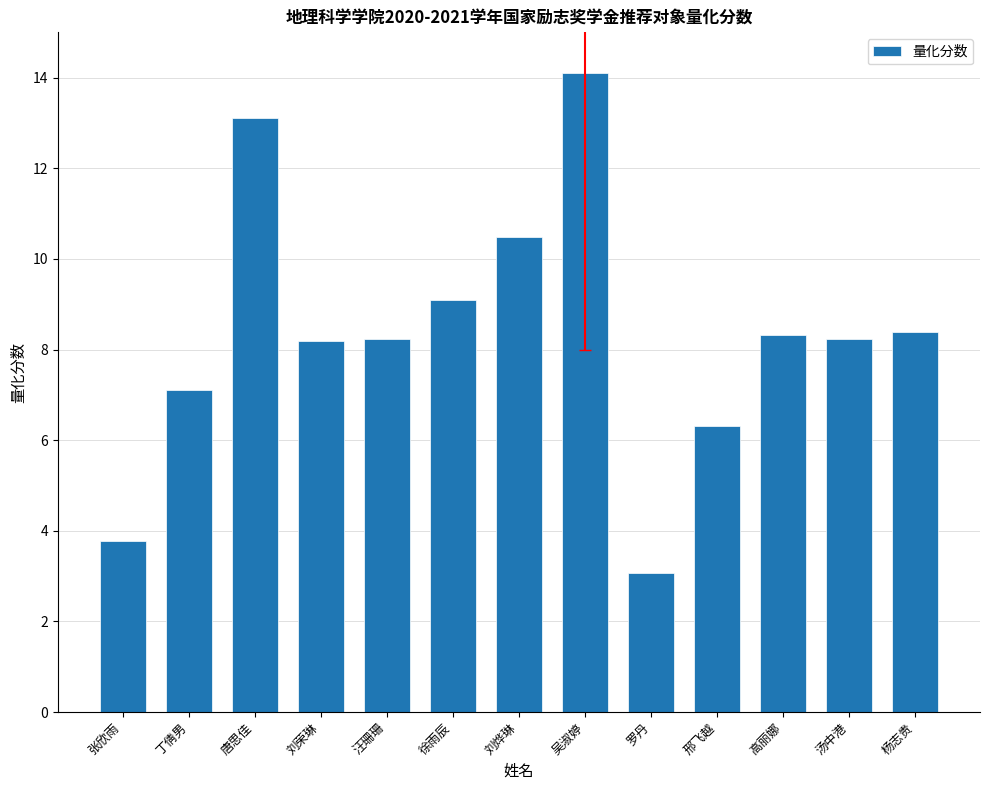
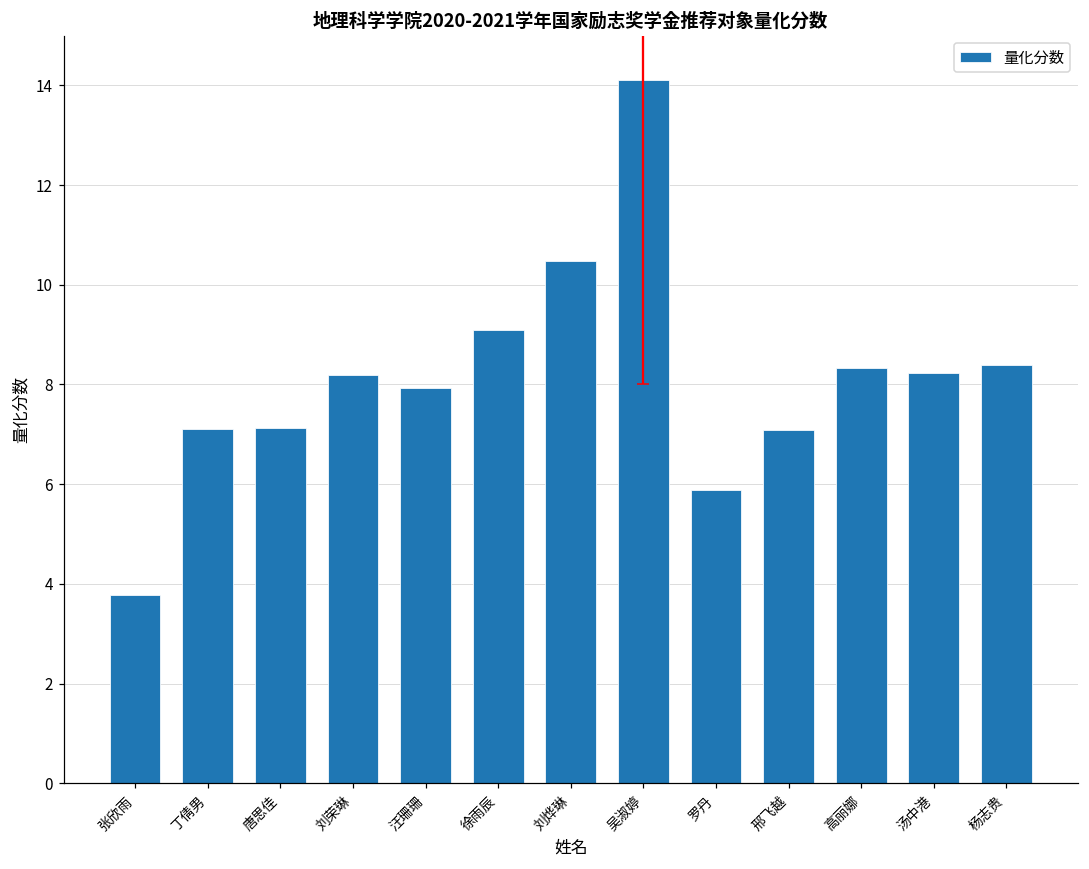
量化分数, 唐思佳: 13.1 -> 7.1
量化分数, 汪珊珊: 8.2 -> 7.9
量化分数, 罗丹: 3.1 -> 5.9
量化分数, 邢飞越: 6.3 -> 7.1
